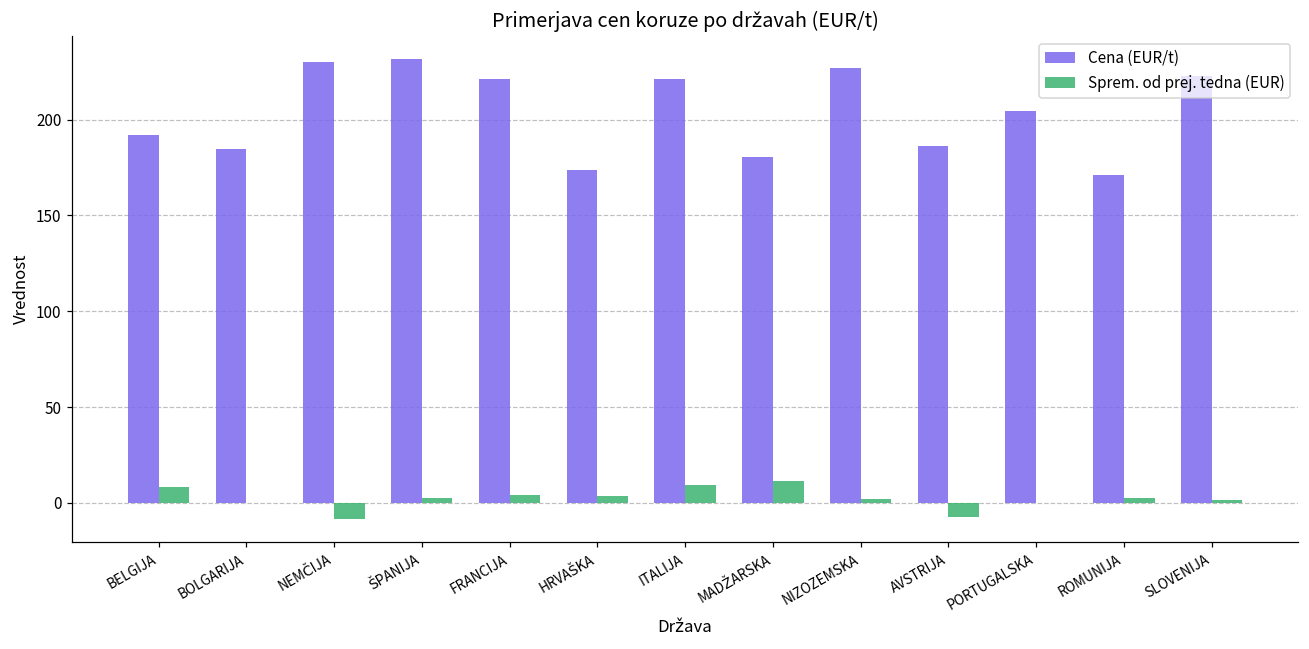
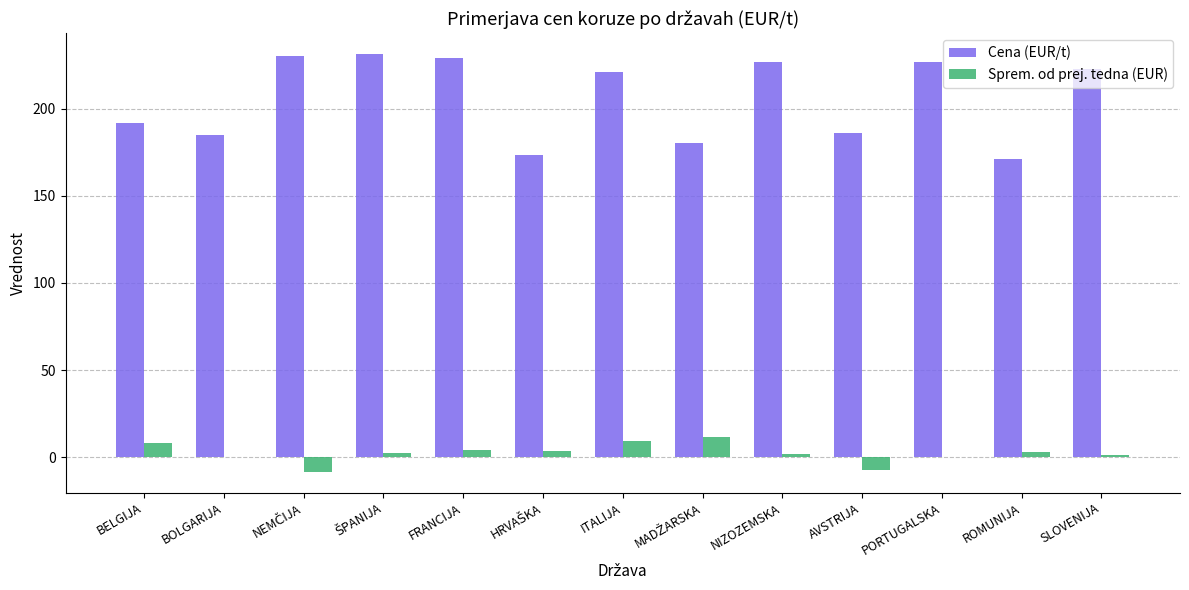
Cena (EUR/t), FRANCIJA: 221 -> 229
Cena (EUR/t), PORTUGALSKA: 204 -> 227
